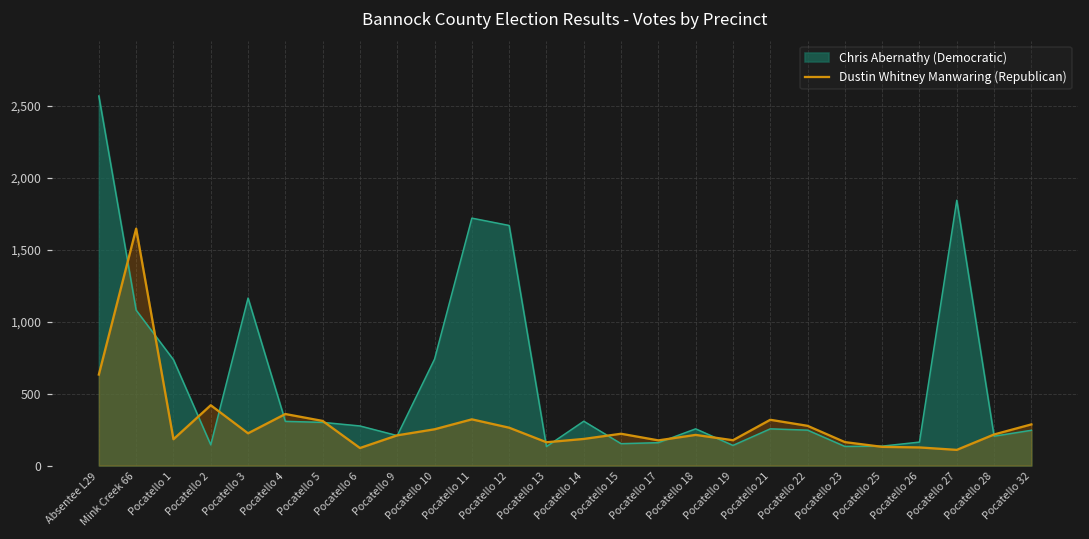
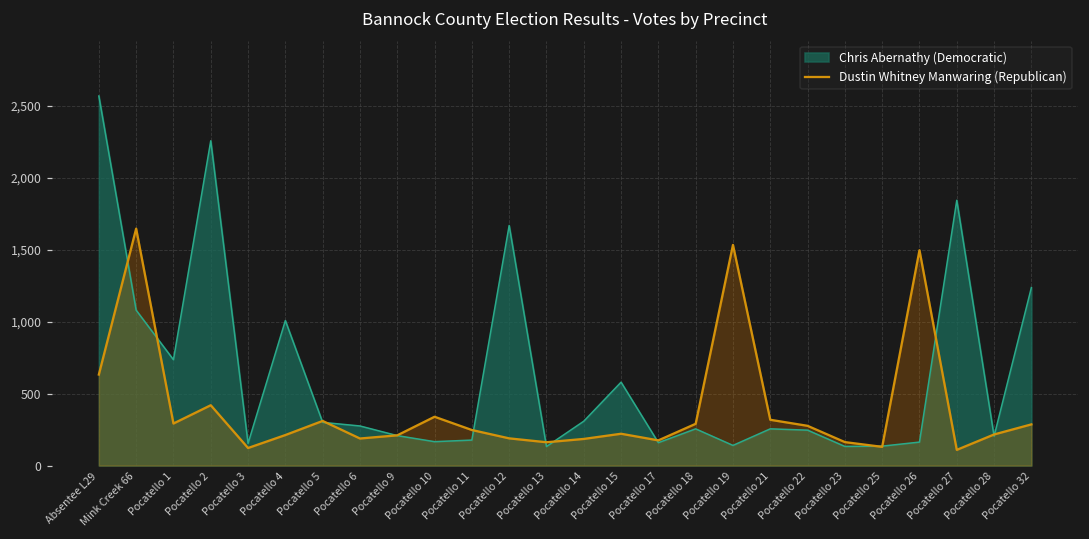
Dustin Whitney Manwaring (Republican), Pocatello 1: 180 -> 290
Chris Abernathy (Democratic), Pocatello 2: 140 -> 2,260
Chris Abernathy (Democratic), Pocatello 3: 1,160 -> 150
Dustin Whitney Manwaring (Republican), Pocatello 3: 220 -> 120
Chris Abernathy (Democratic), Pocatello 4: 310 -> 1,010
Dustin Whitney Manwaring (Republican), Pocatello 4: 360 -> 210
Dustin Whitney Manwaring (Republican), Pocatello 6: 120 -> 190
Chris Abernathy (Democratic), Pocatello 10: 740 -> 170
Dustin Whitney Manwaring (Republican), Pocatello 10: 250 -> 340
Chris Abernathy (Democratic), Pocatello 11: 1,720 -> 180
Dustin Whitney Manwaring (Republican), Pocatello 11: 320 -> 250
Dustin Whitney Manwaring (Republican), Pocatello 12: 260 -> 190
Chris Abernathy (Democratic), Pocatello 15: 150 -> 580
Dustin Whitney Manwaring (Republican), Pocatello 18: 210 -> 290
Dustin Whitney Manwaring (Republican), Pocatello 19: 180 -> 1,530
Dustin Whitney Manwaring (Republican), Pocatello 26: 130 -> 1,500
Chris Abernathy (Democratic), Pocatello 32: 250 -> 1,240
